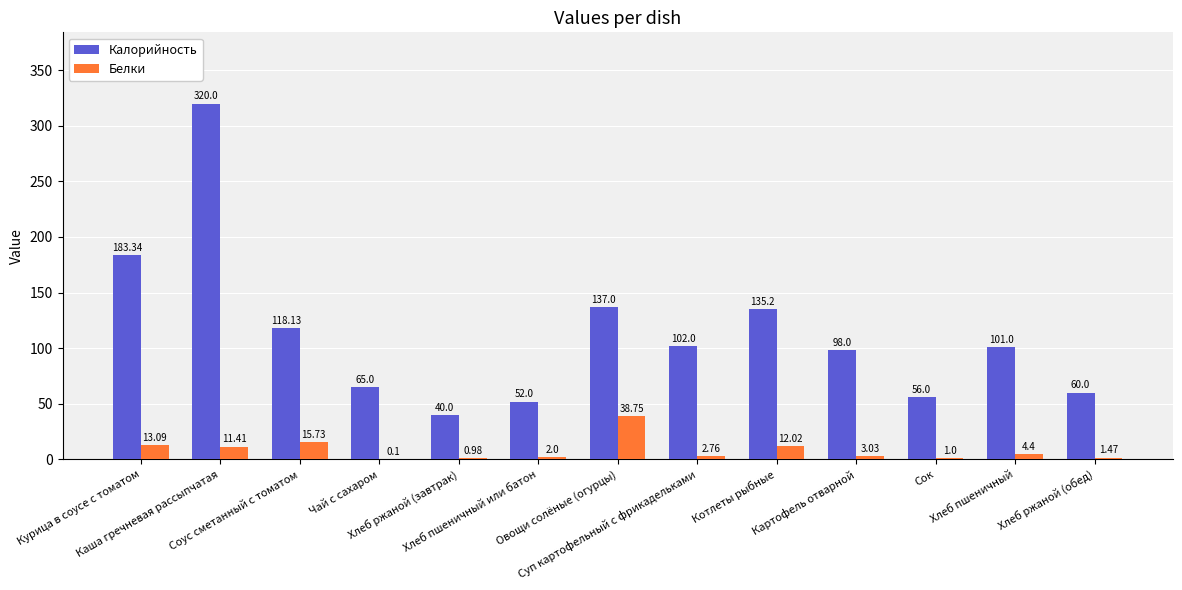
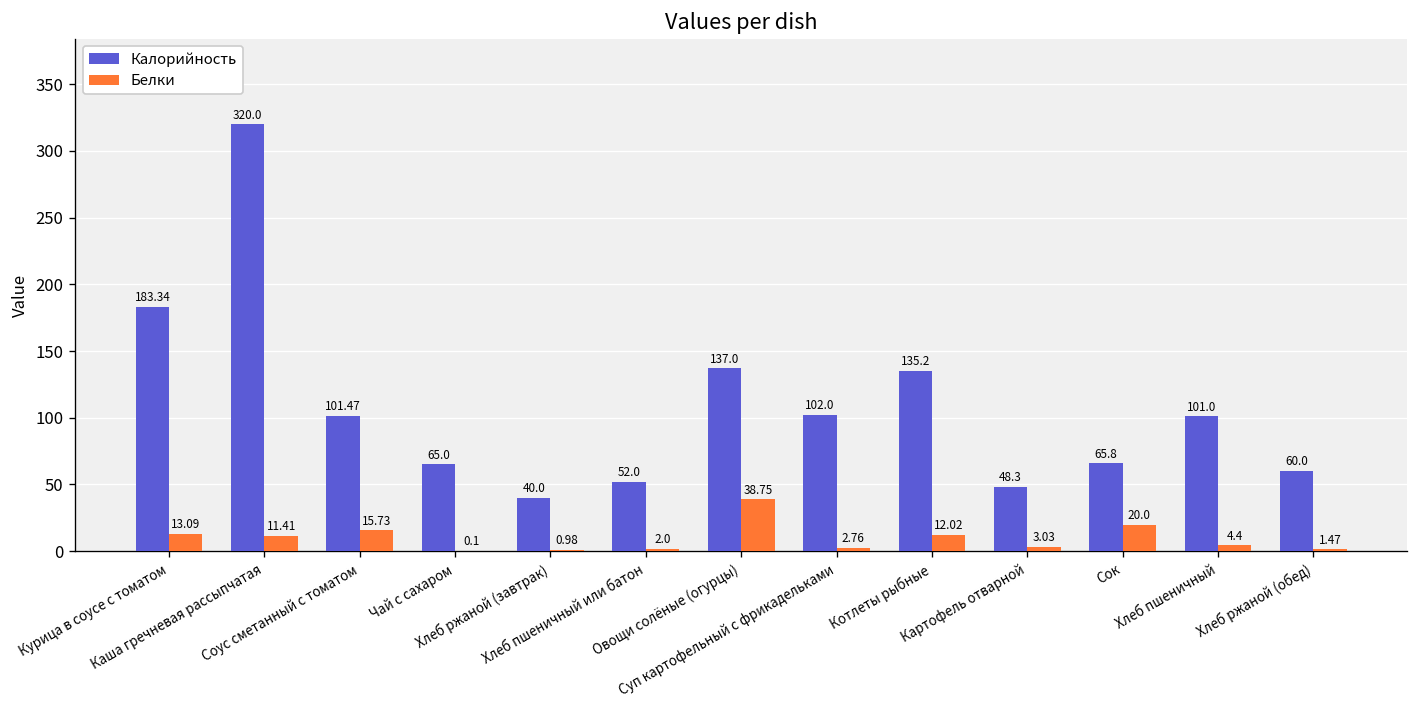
Калорийность, Соус сметанный с томатом: 118.13 -> 101.47
Калорийность, Картофель отварной: 98.0 -> 48.3
Калорийность, Сок: 56.0 -> 65.8
Белки, Сок: 1.0 -> 20.0
